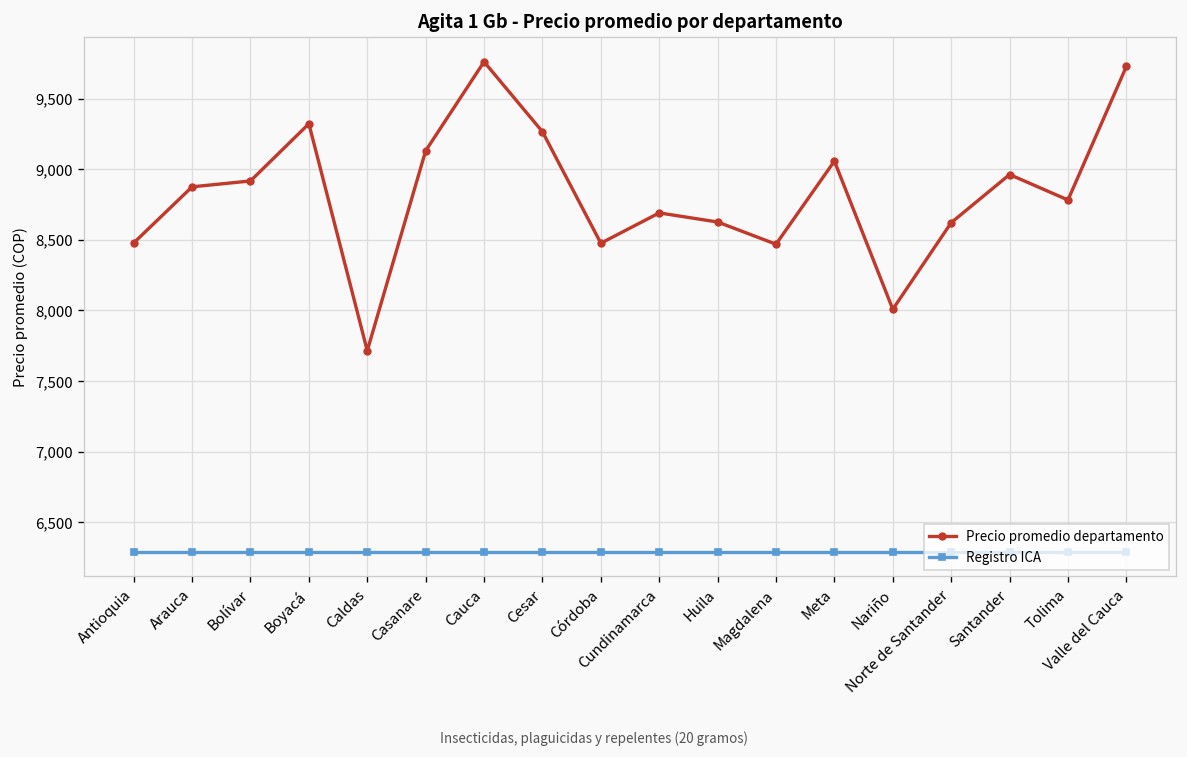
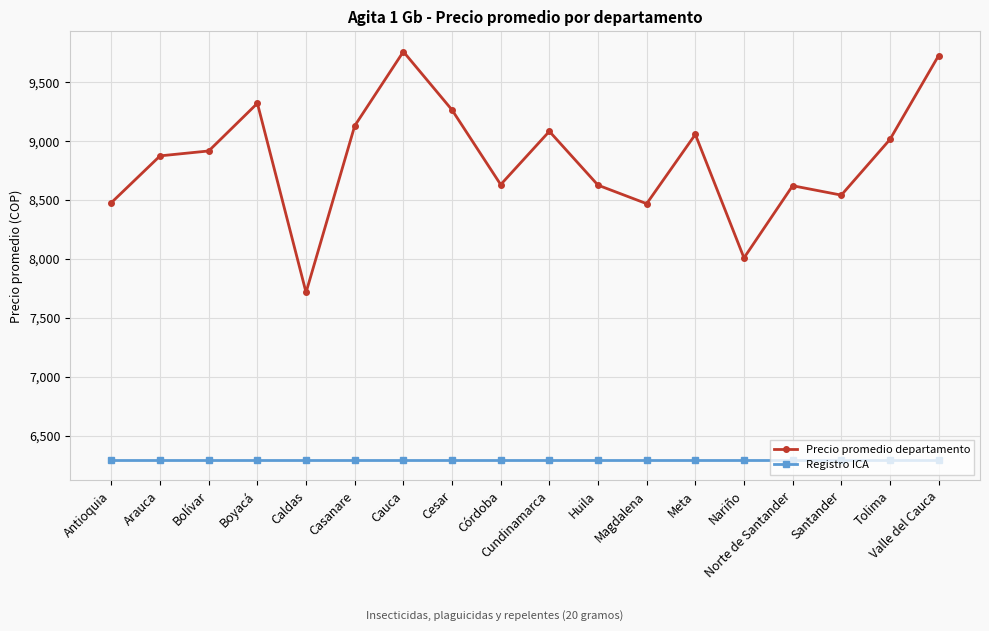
Precio promedio departamento, Córdoba: 8,480 -> 8,630
Precio promedio departamento, Cundinamarca: 8,690 -> 9,080
Precio promedio departamento, Santander: 8,960 -> 8,540
Precio promedio departamento, Tolima: 8,780 -> 9,010
